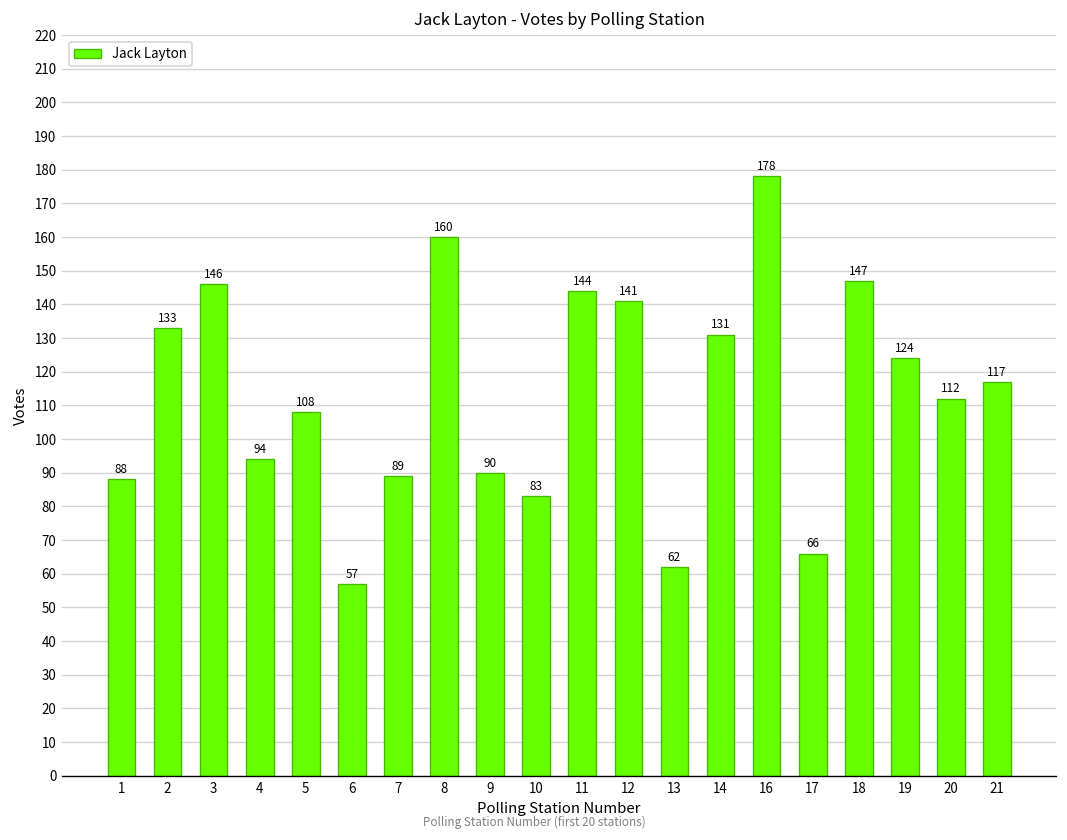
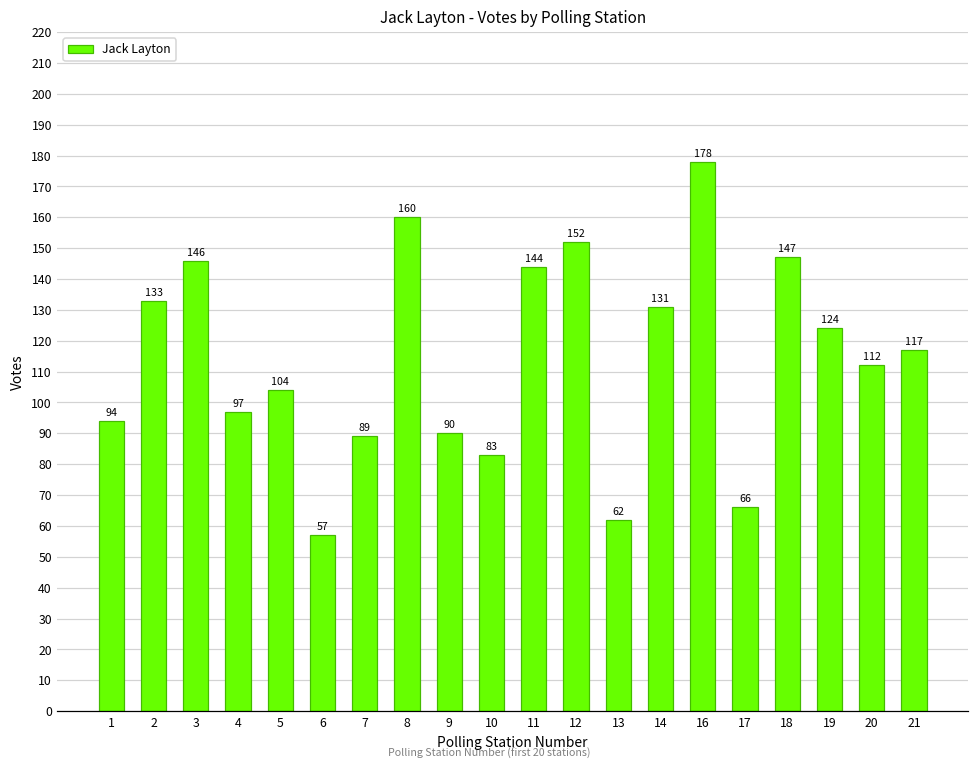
1: 88 -> 94
4: 94 -> 97
5: 108 -> 104
12: 141 -> 152
